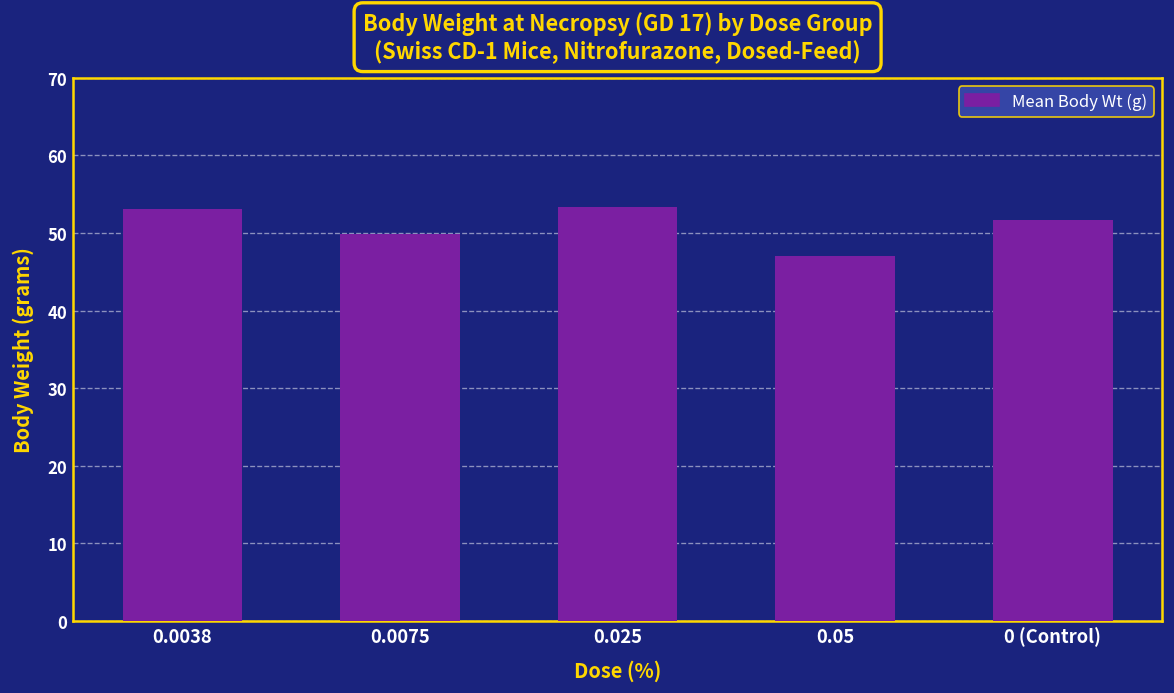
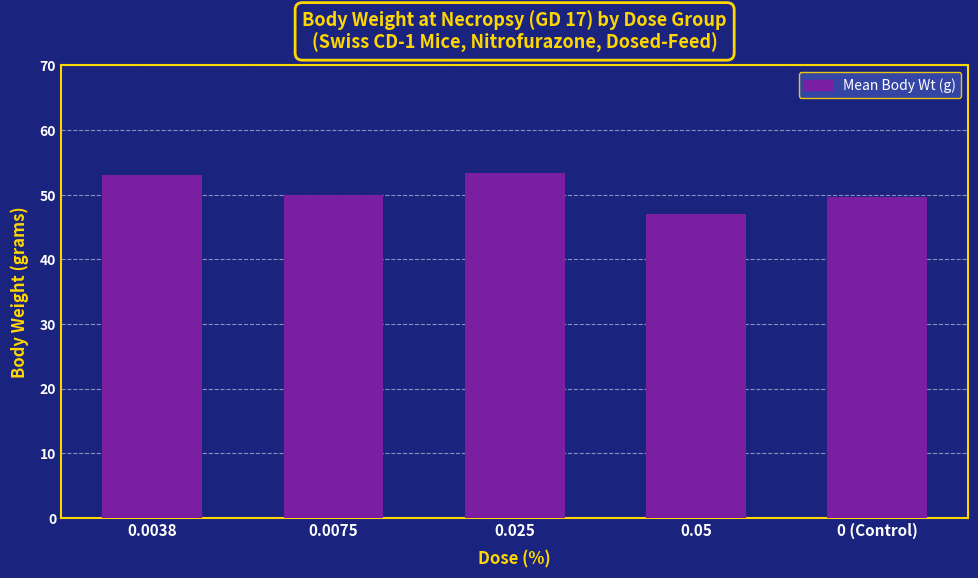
0 (Control): 52 -> 50
